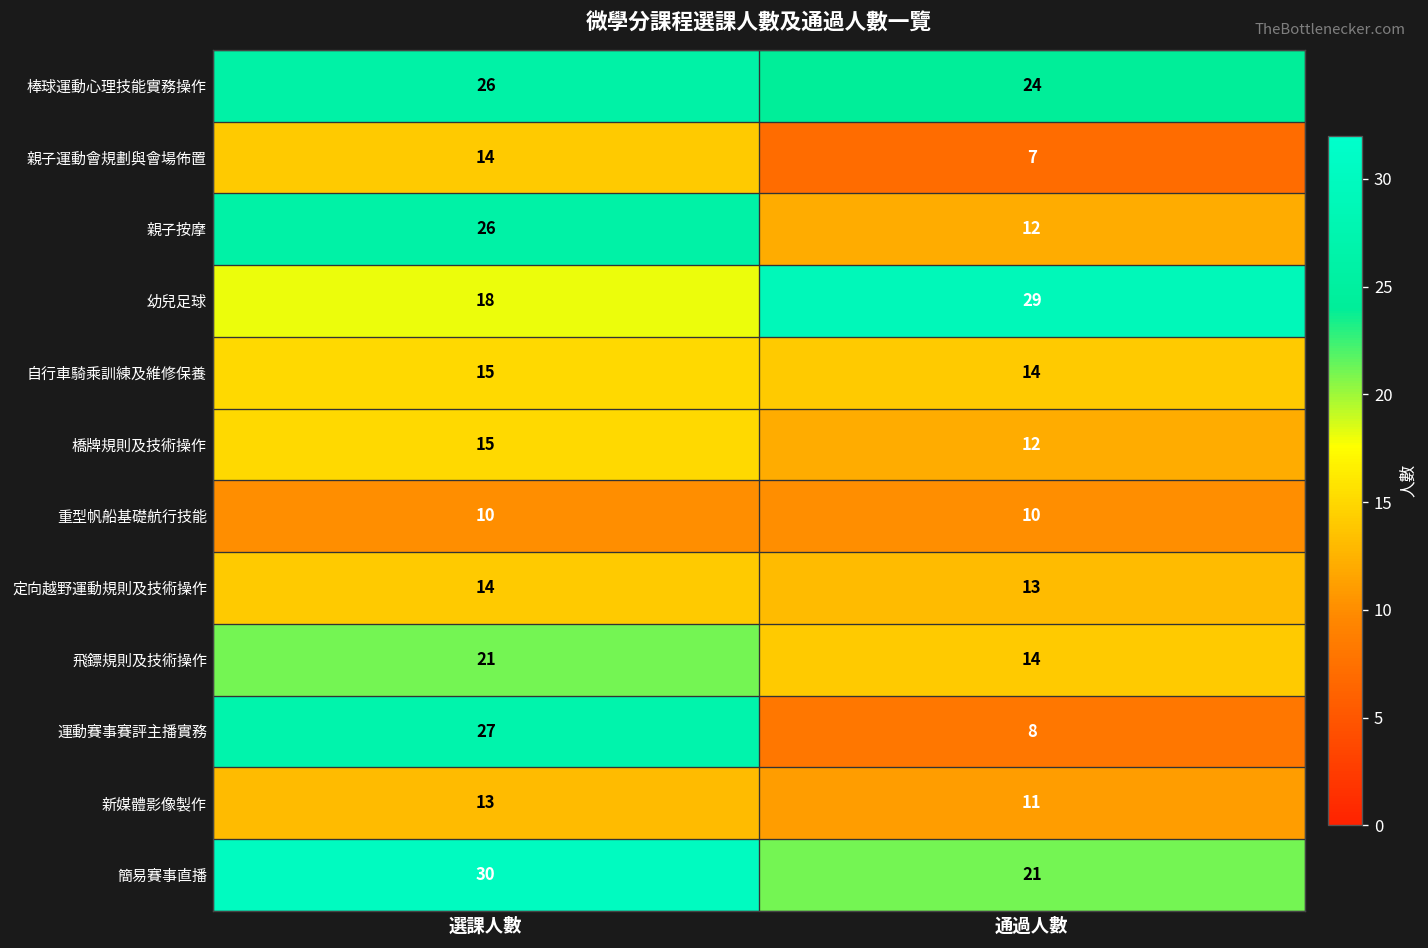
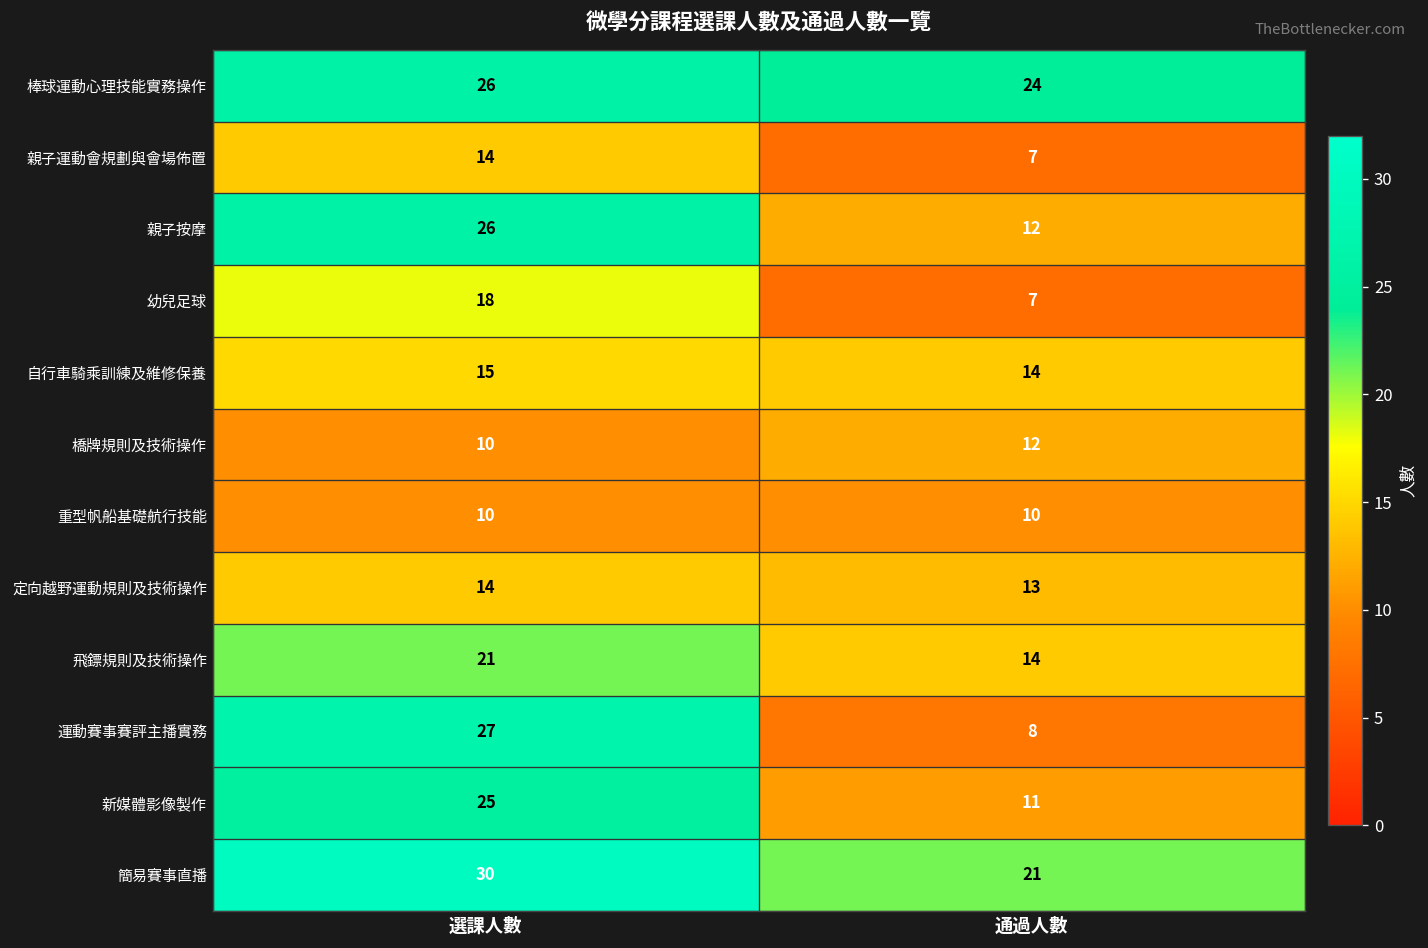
幼兒足球, 通過人數: 29 -> 7
橋牌規則及技術操作, 選課人數: 15 -> 10
新媒體影像製作, 選課人數: 13 -> 25
